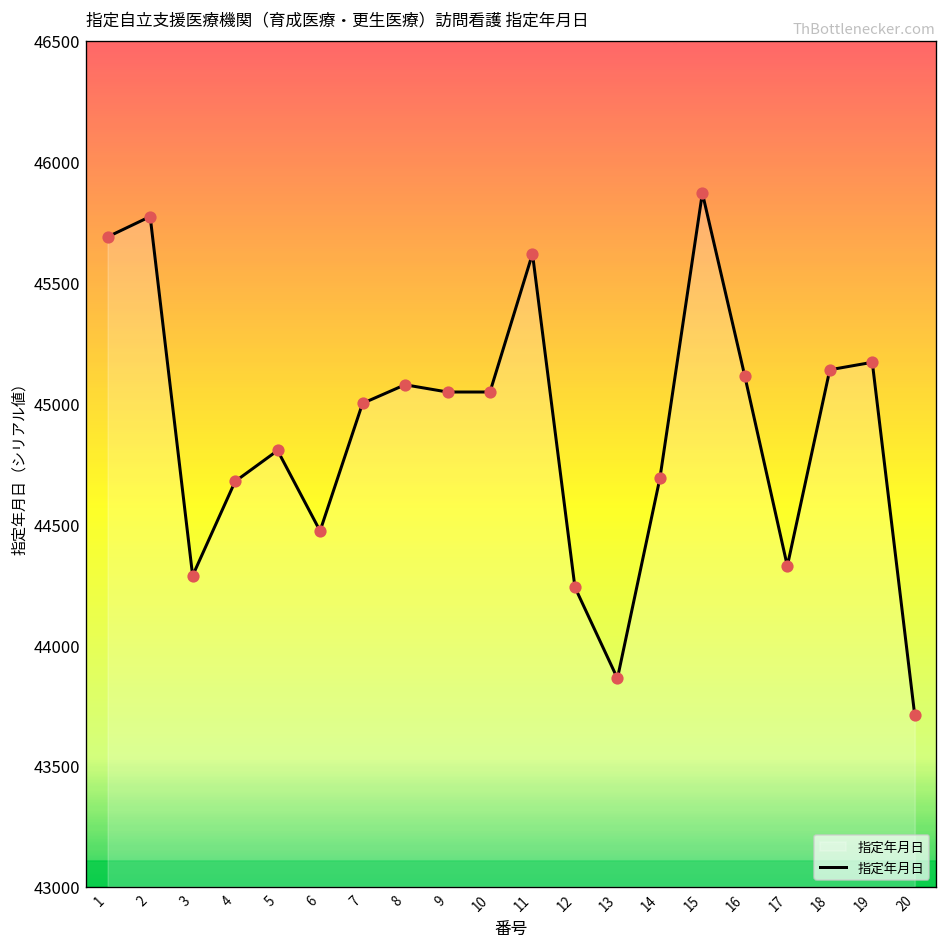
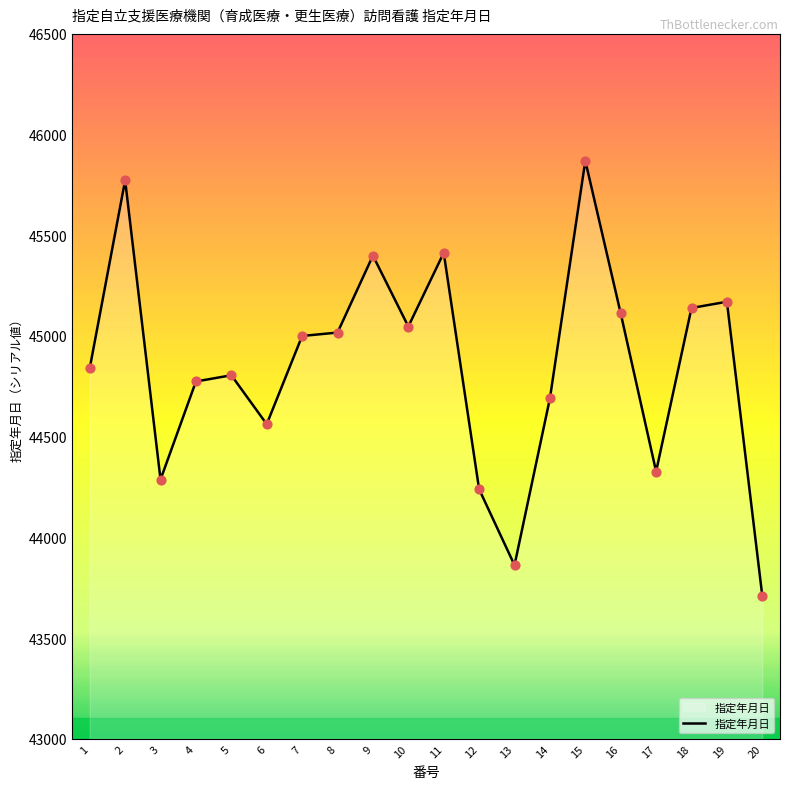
1: 45690 -> 44840
4: 44680 -> 44770
6: 44470 -> 44560
8: 45080 -> 45020
9: 45050 -> 45400
11: 45620 -> 45410
